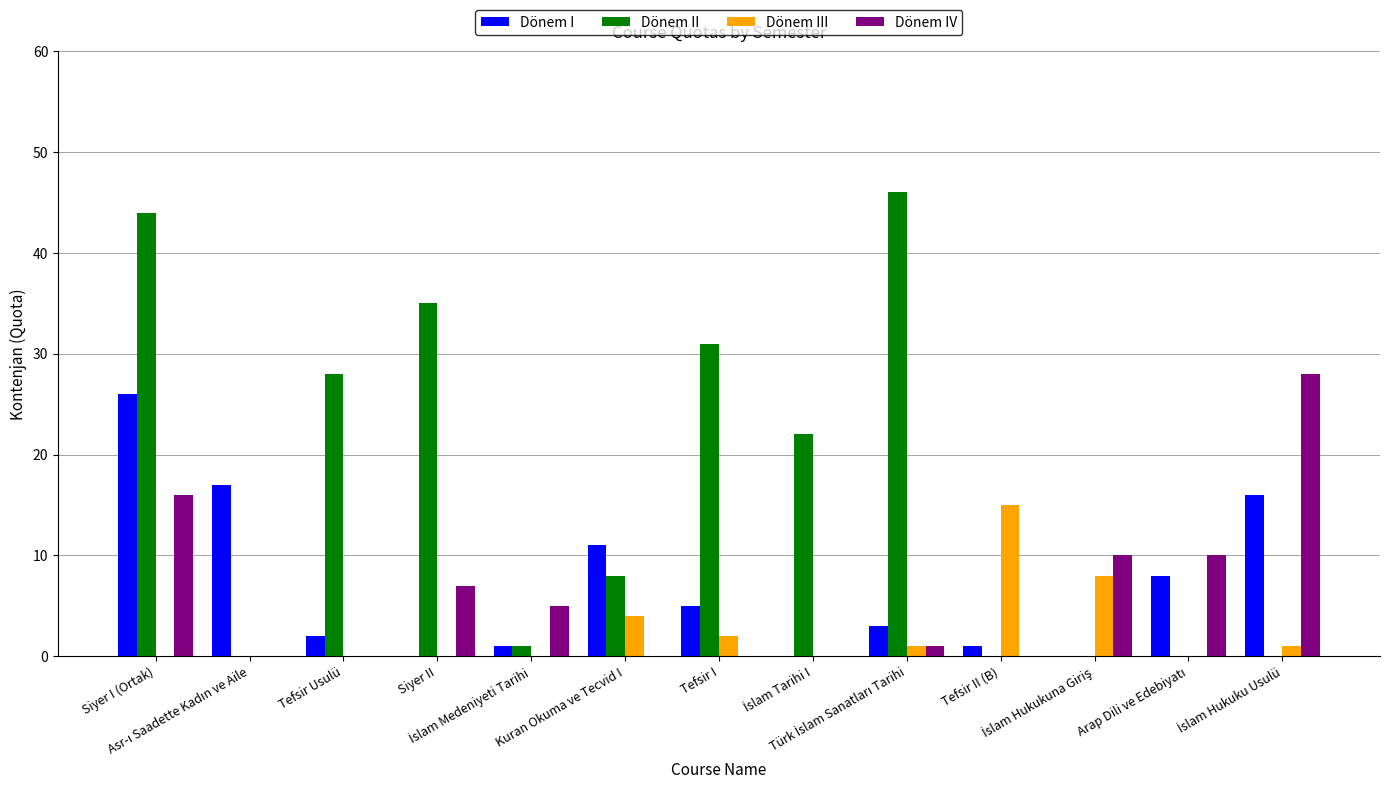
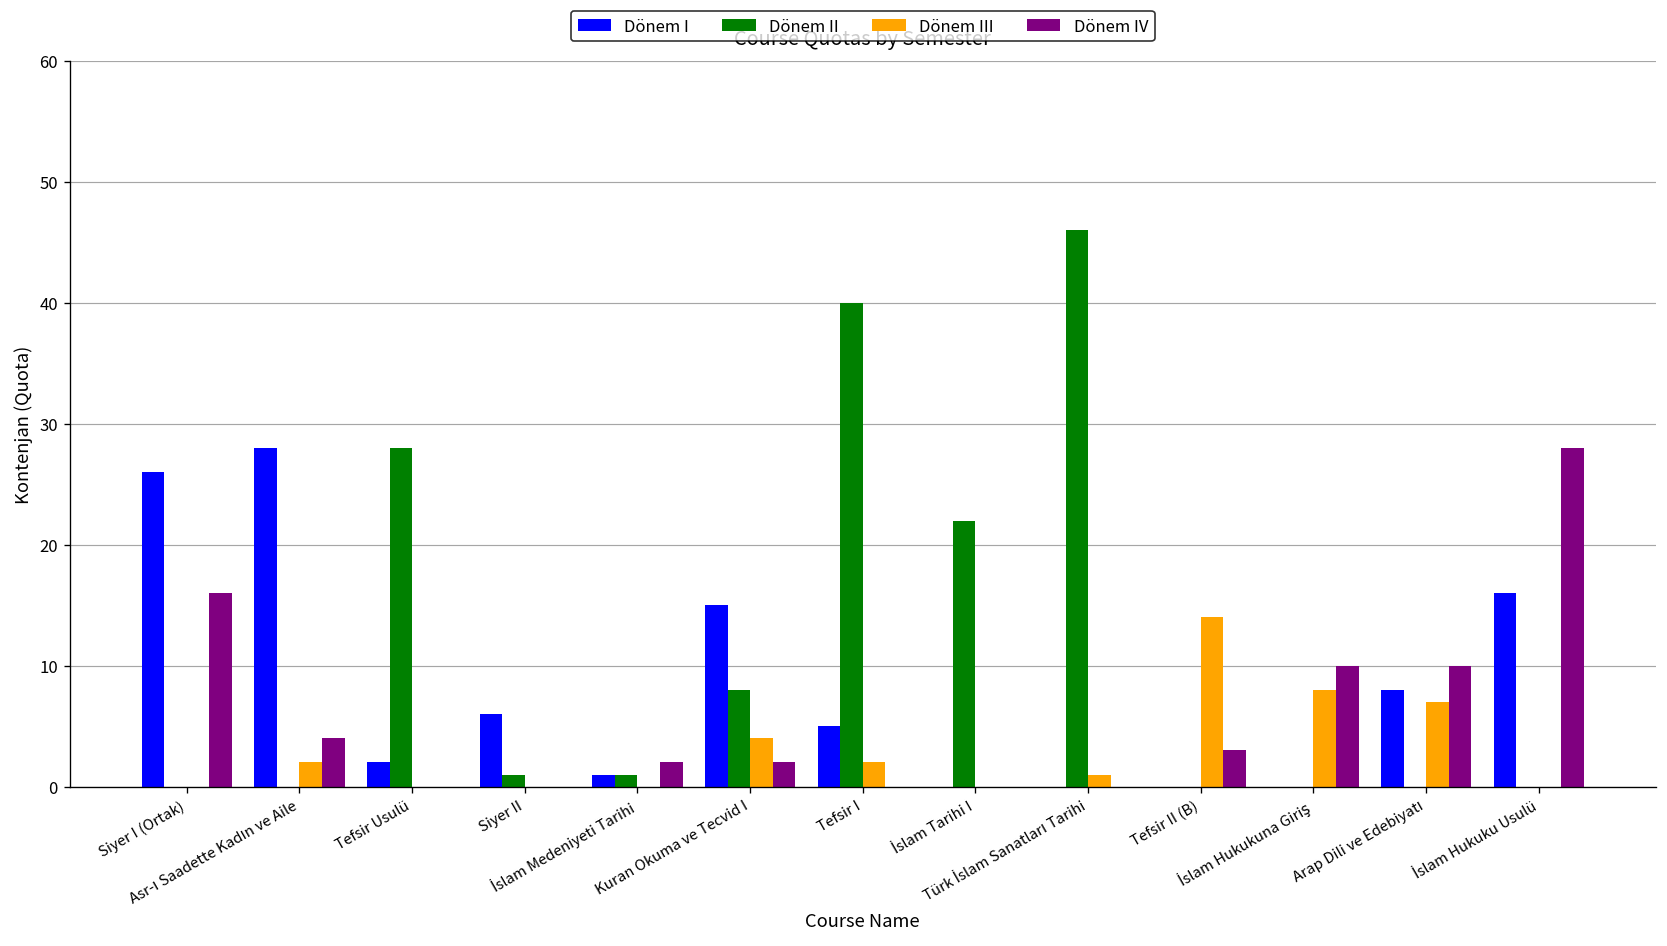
Dönem II, Siyer I (Ortak): 44 -> 0
Dönem I, Asr-ı Saadette Kadın ve Aile: 17 -> 28
Dönem III, Asr-ı Saadette Kadın ve Aile: 0 -> 2
Dönem IV, Asr-ı Saadette Kadın ve Aile: 0 -> 4
Dönem I, Siyer II: 0 -> 6
Dönem II, Siyer II: 35 -> 1
Dönem IV, Siyer II: 7 -> 0
Dönem IV, İslam Medeniyeti Tarihi: 5 -> 2
Dönem I, Kuran Okuma ve Tecvid I: 11 -> 15
Dönem IV, Kuran Okuma ve Tecvid I: 0 -> 2
Dönem II, Tefsir I: 31 -> 40
Dönem I, Türk İslam Sanatları Tarihi: 3 -> 0
Dönem IV, Türk İslam Sanatları Tarihi: 1 -> 0
Dönem I, Tefsir II (B): 1 -> 0
Dönem III, Tefsir II (B): 15 -> 14
Dönem IV, Tefsir II (B): 0 -> 3
Dönem III, Arap Dili ve Edebiyatı: 0 -> 7
Dönem III, İslam Hukuku Usulü: 1 -> 0
